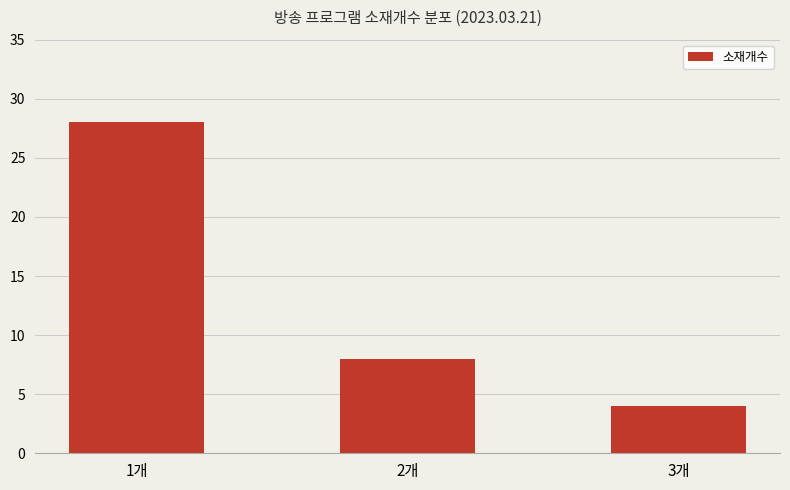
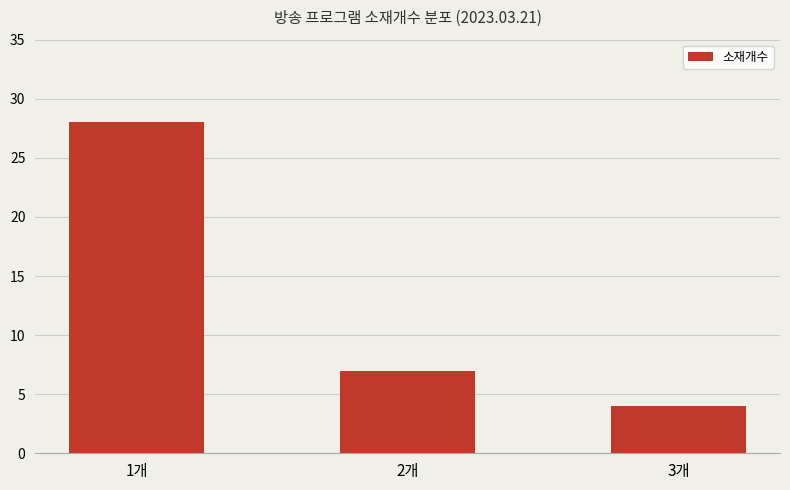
2개: 8 -> 7
